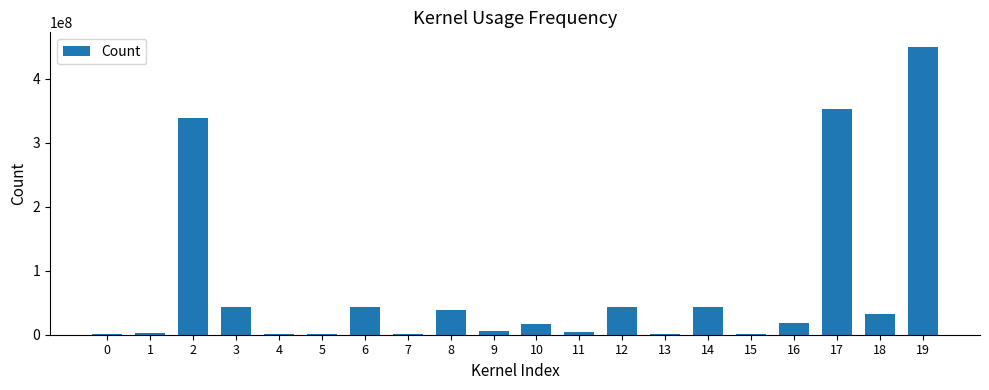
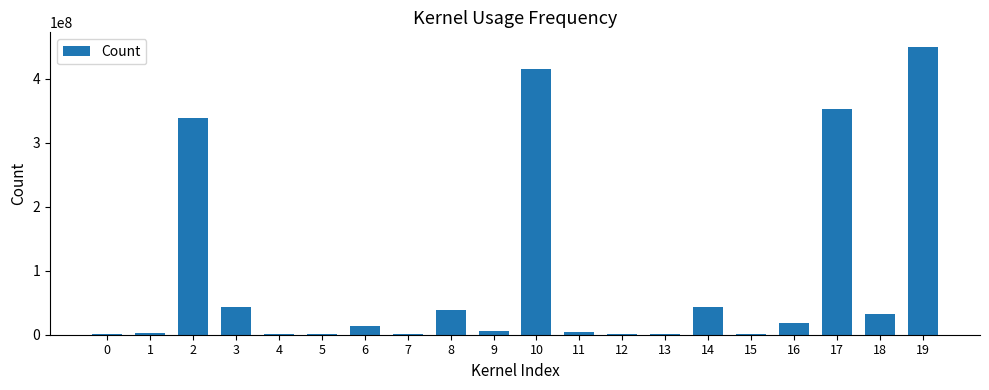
6: 40000000 -> 10000000
10: 20000000 -> 420000000
12: 40000000 -> 0
